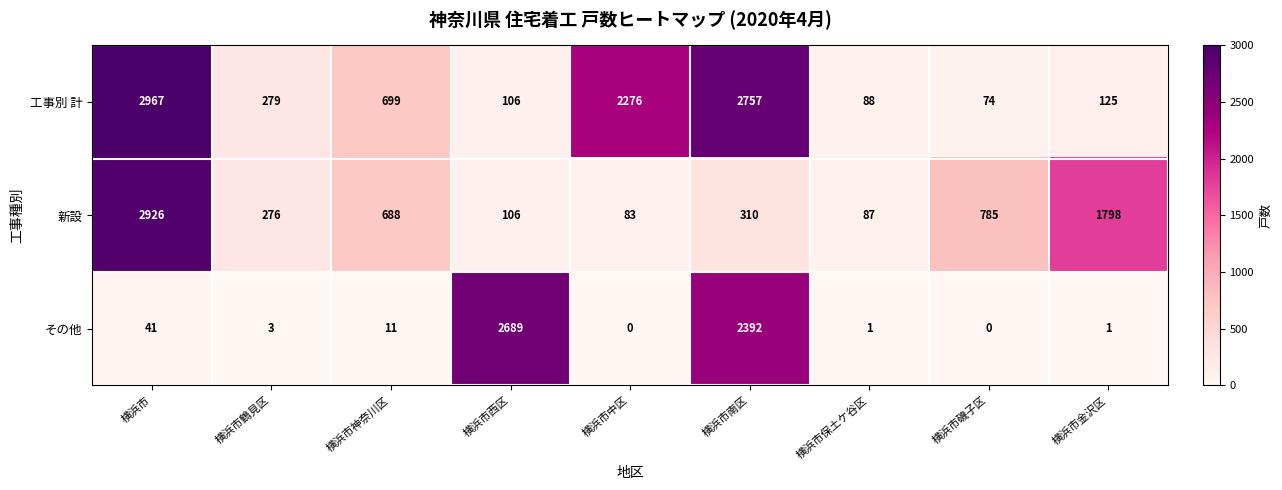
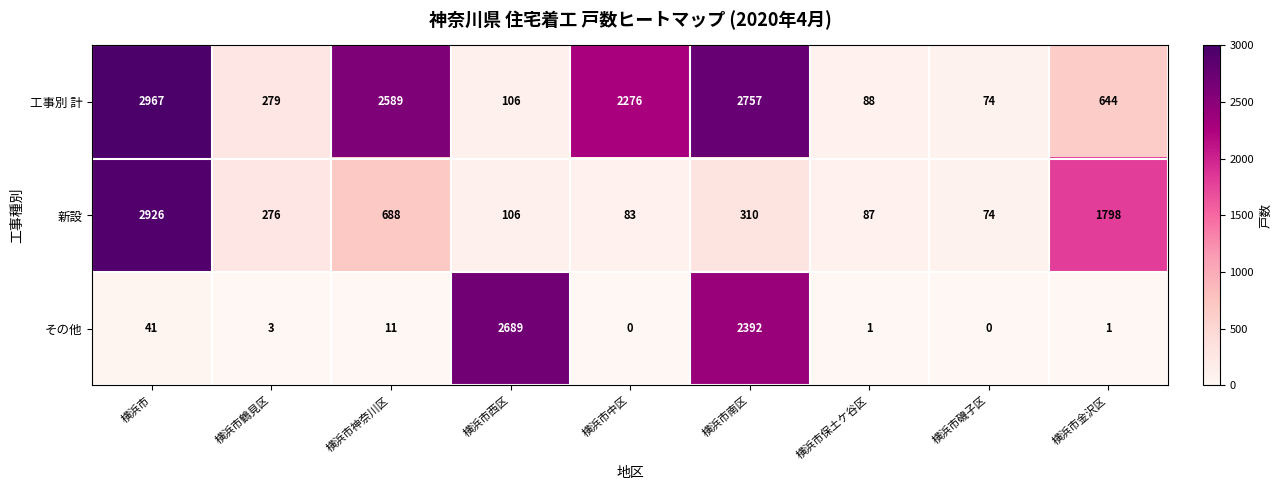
工事別 計, 横浜市神奈川区: 699 -> 2589
工事別 計, 横浜市金沢区: 125 -> 644
新設, 横浜市磯子区: 785 -> 74
